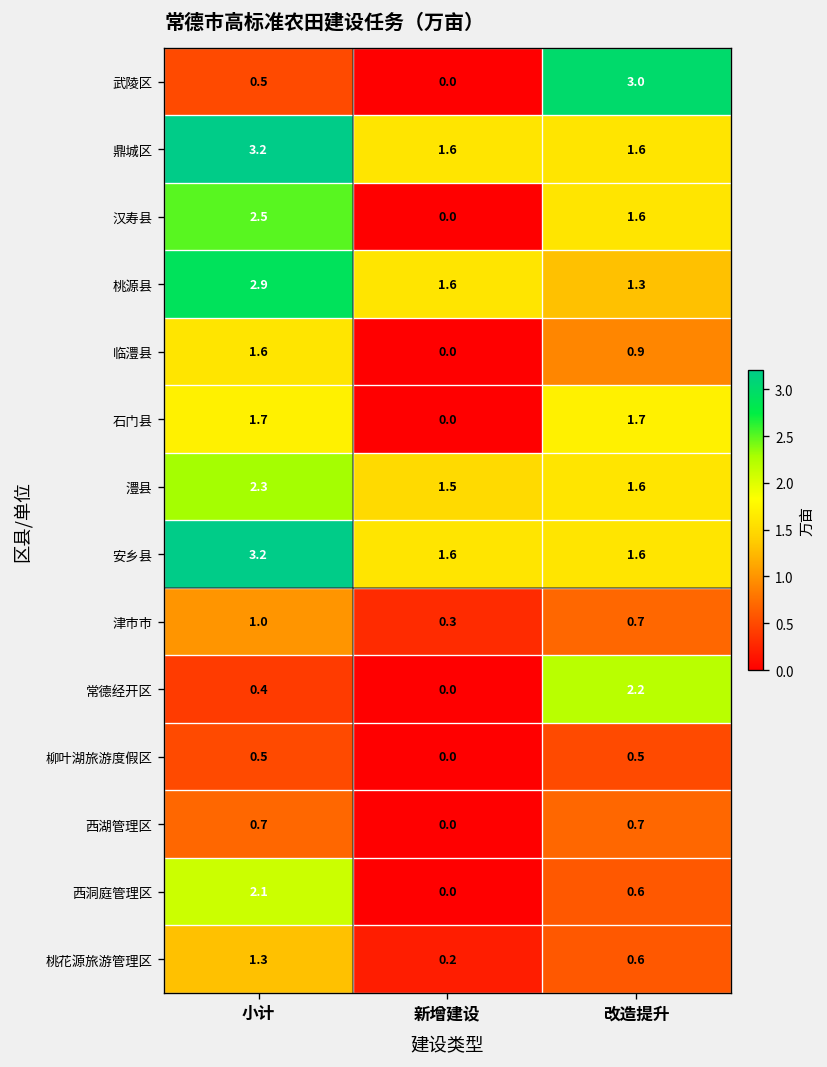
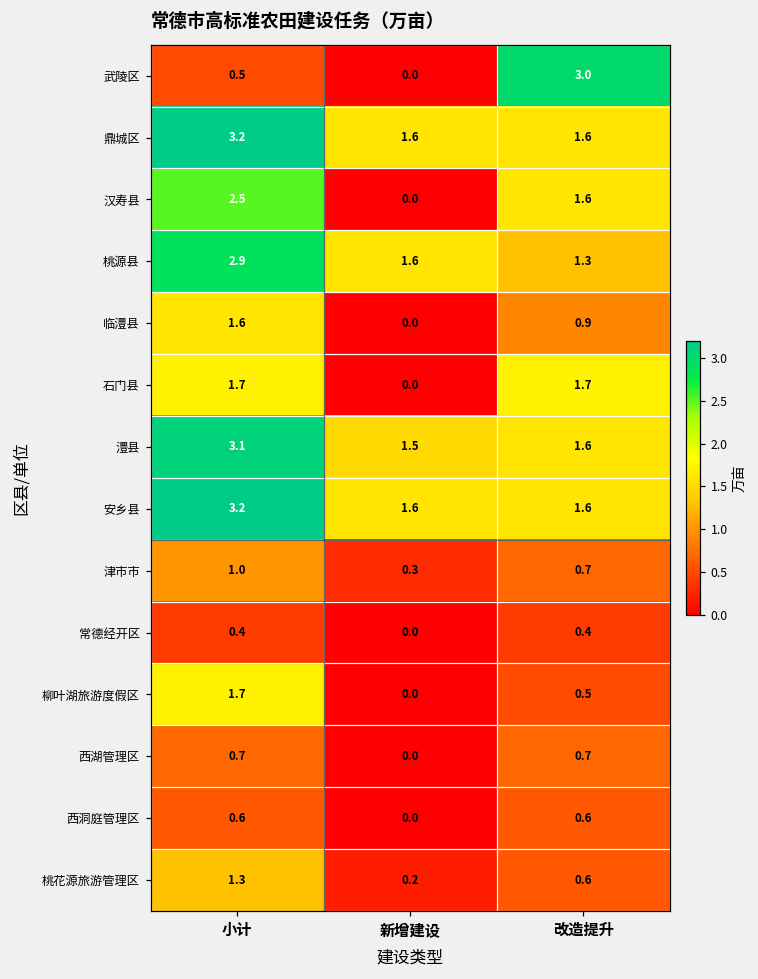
澧县, 小计: 2.3 -> 3.1
常德经开区, 改造提升: 2.2 -> 0.4
柳叶湖旅游度假区, 小计: 0.5 -> 1.7
西洞庭管理区, 小计: 2.1 -> 0.6
